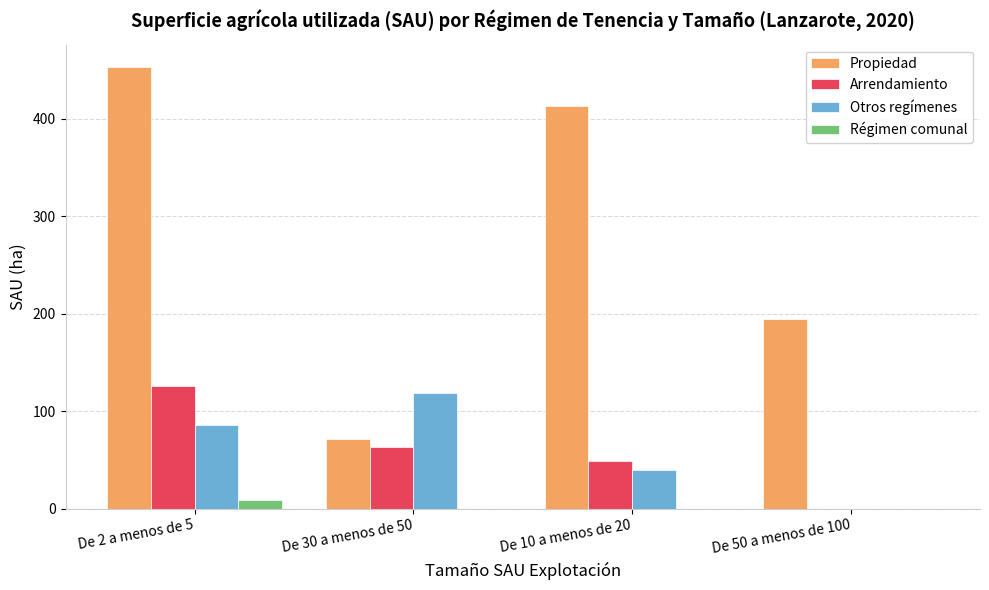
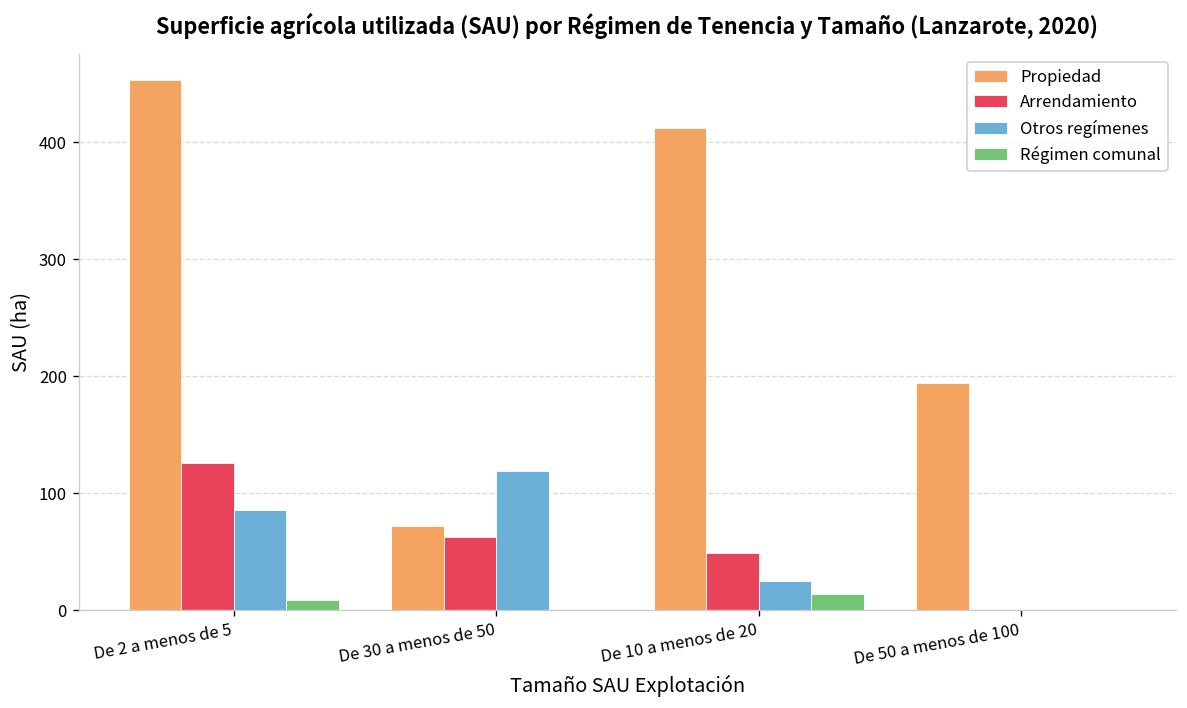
Otros regímenes, De 10 a menos de 20: 40 -> 30
Régimen comunal, De 10 a menos de 20: 0 -> 10
